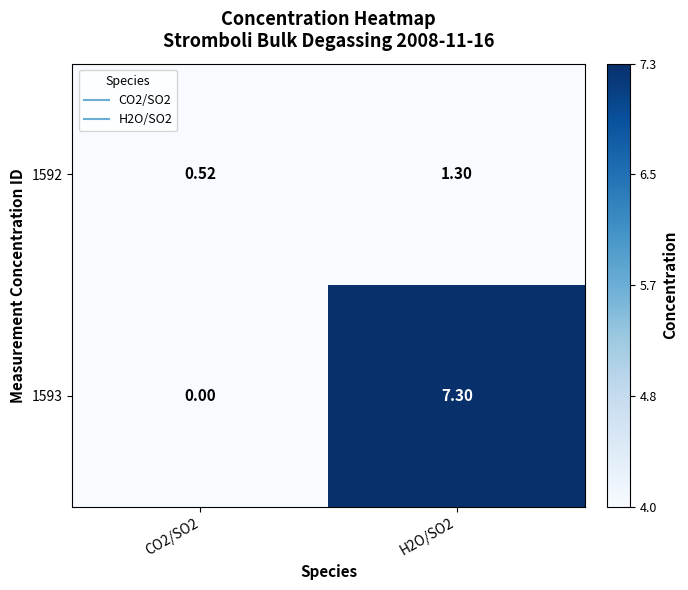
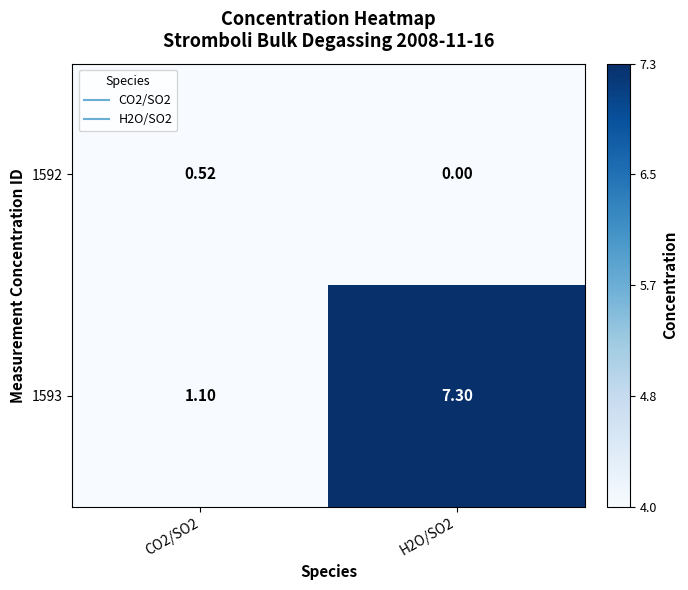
1592, H2O/SO2: 1.30 -> 0.00
1593, CO2/SO2: 0.00 -> 1.10
